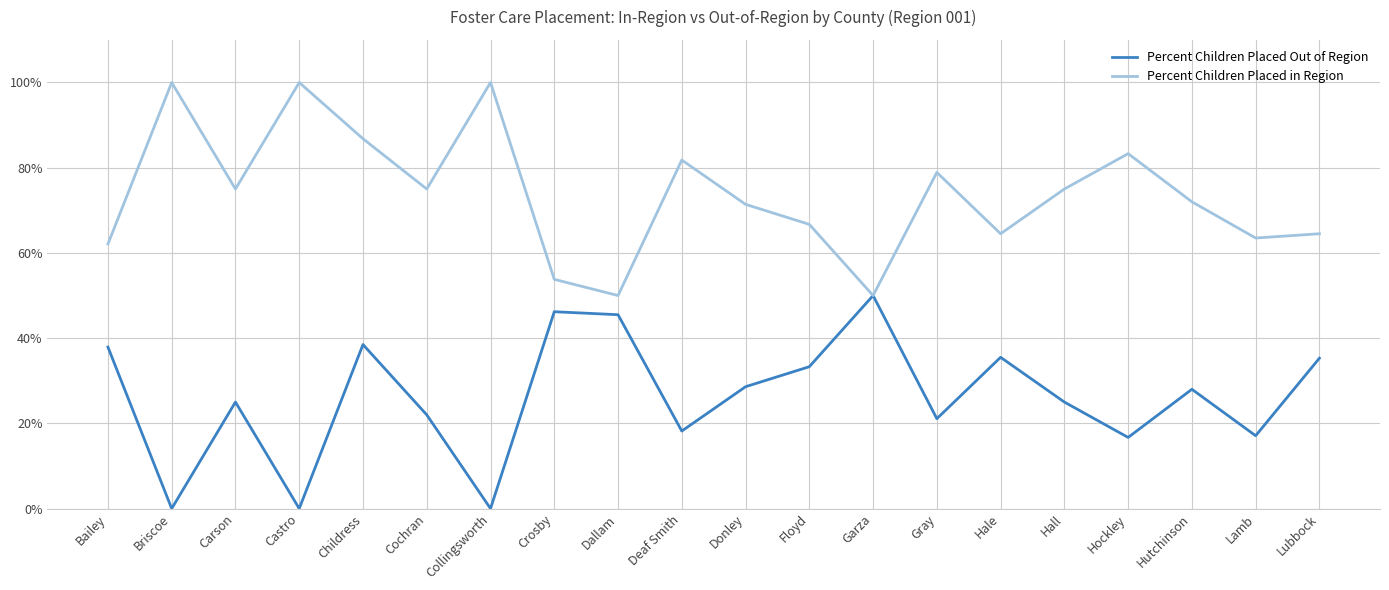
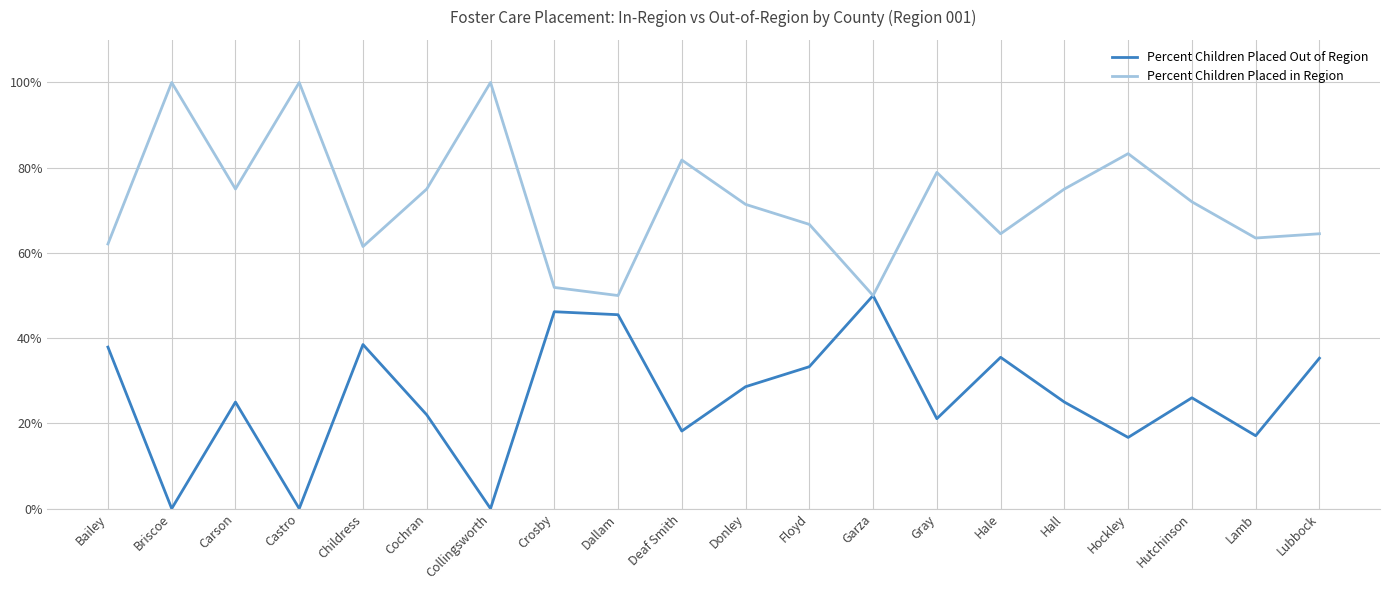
Percent Children Placed in Region, Childress: 87% -> 62%
Percent Children Placed in Region, Crosby: 54% -> 52%
Percent Children Placed Out of Region, Hutchinson: 28% -> 26%
